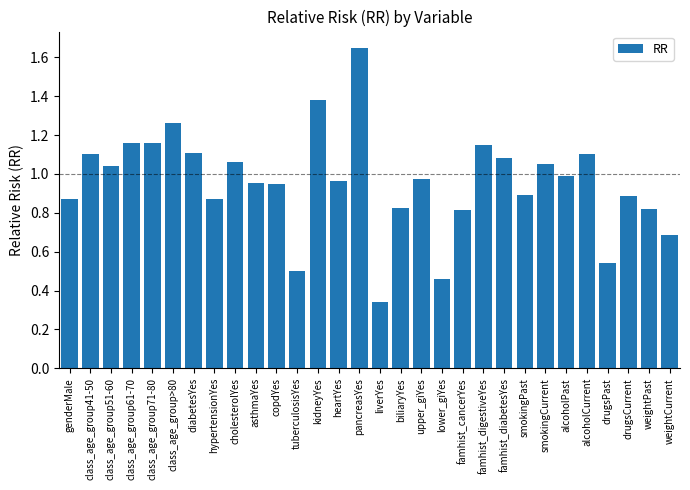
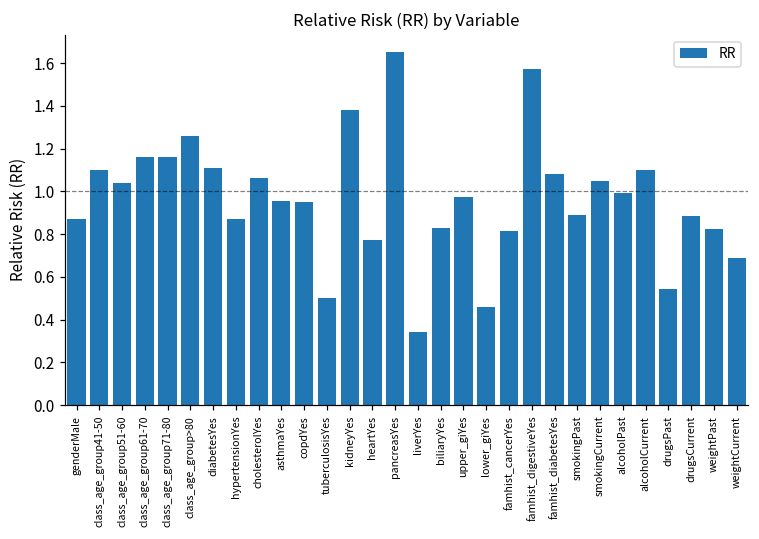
heartYes: 0.96 -> 0.77
famhist_digestiveYes: 1.15 -> 1.57
